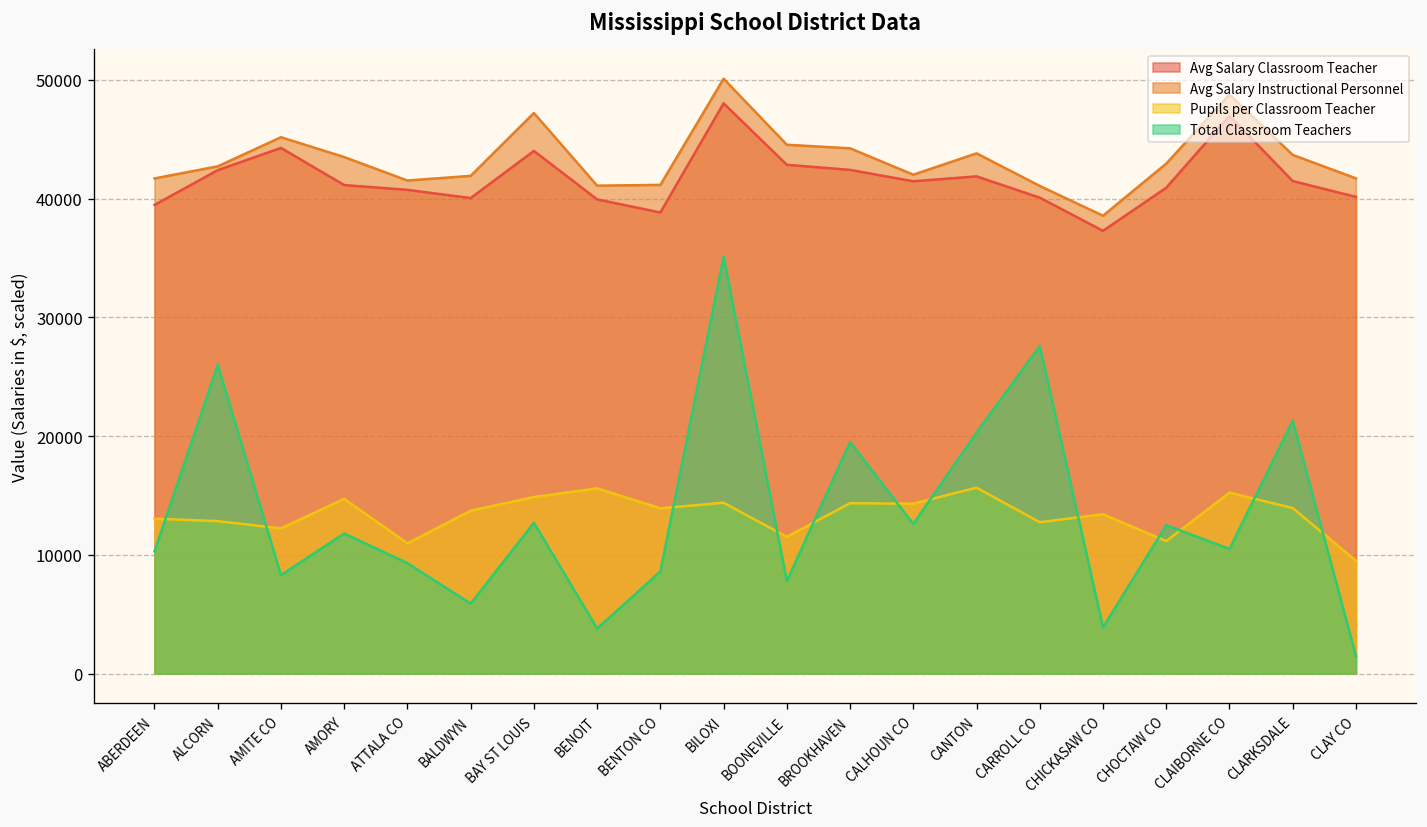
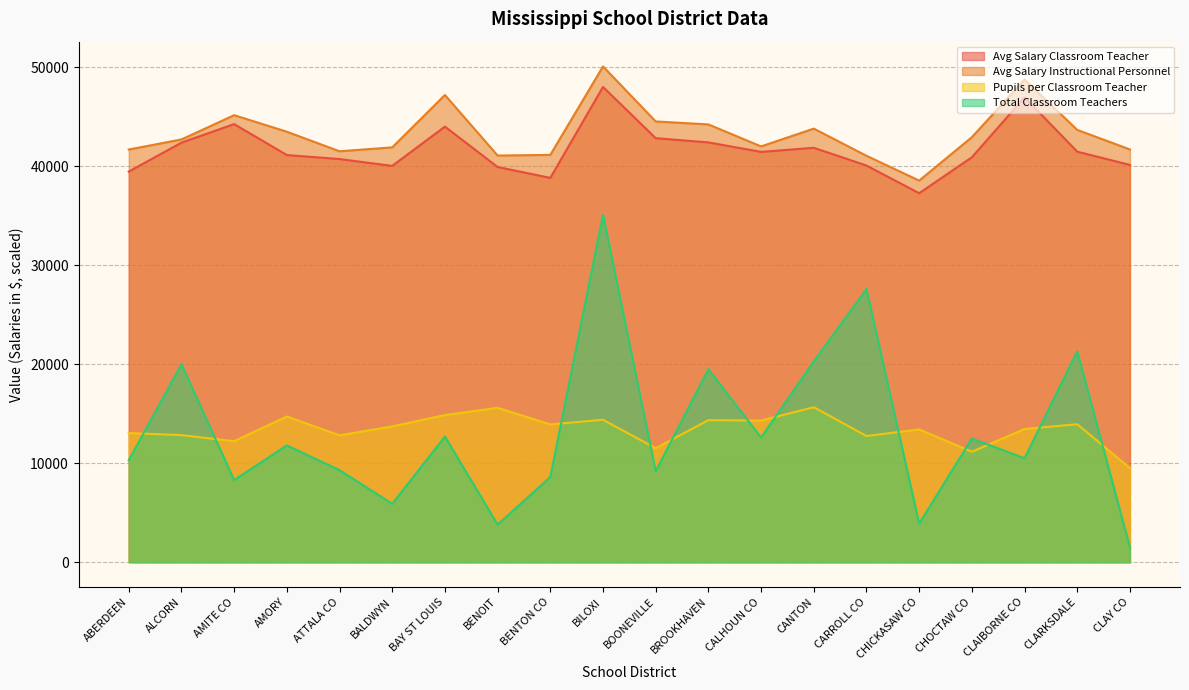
Total Classroom Teachers, ALCORN: 26000 -> 20000
Pupils per Classroom Teacher, ATTALA CO: 11000 -> 13000
Total Classroom Teachers, BOONEVILLE: 8000 -> 9000
Pupils per Classroom Teacher, CLAIBORNE CO: 15000 -> 13000
